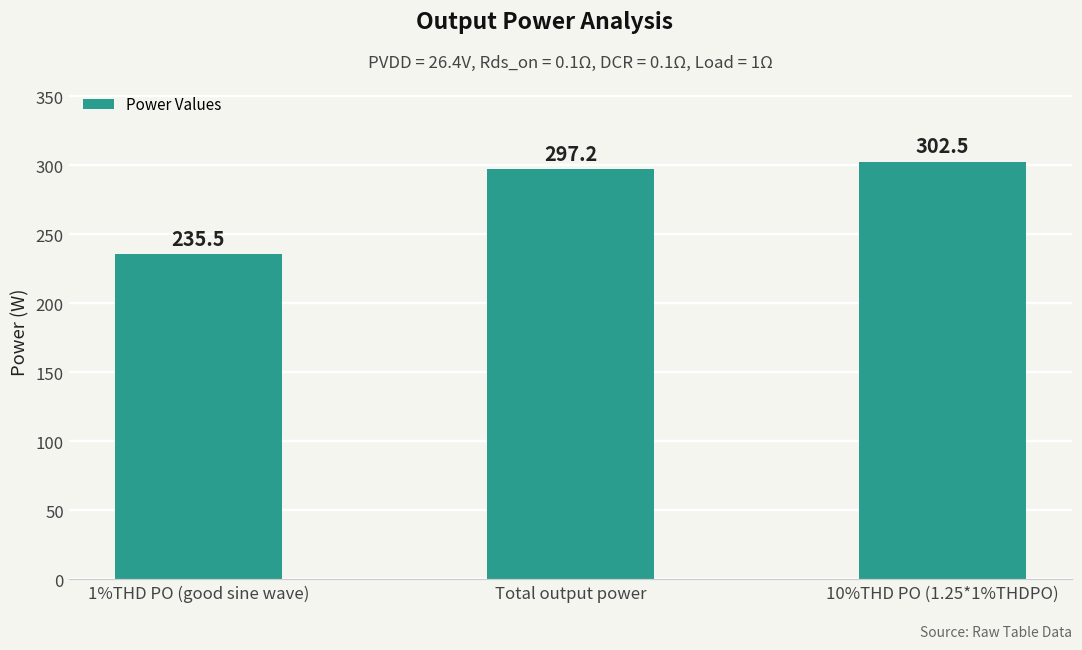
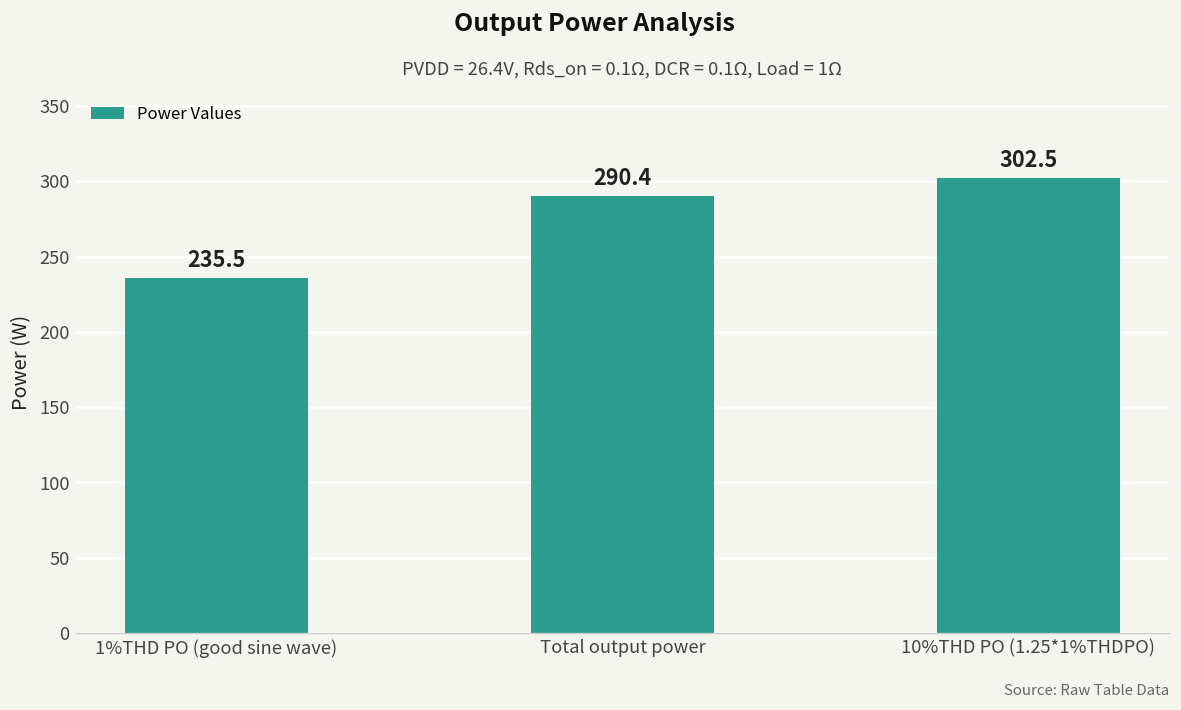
Total output power: 297.2 -> 290.4
